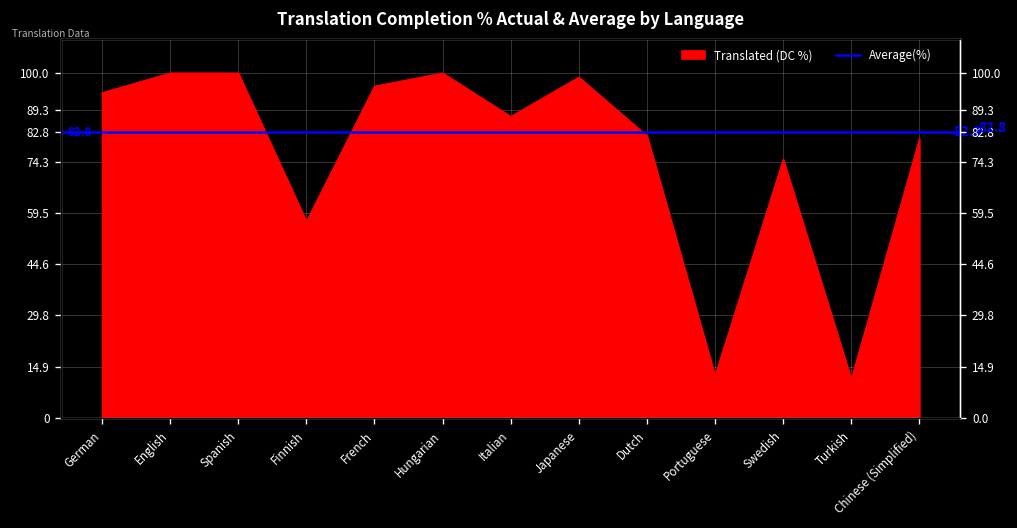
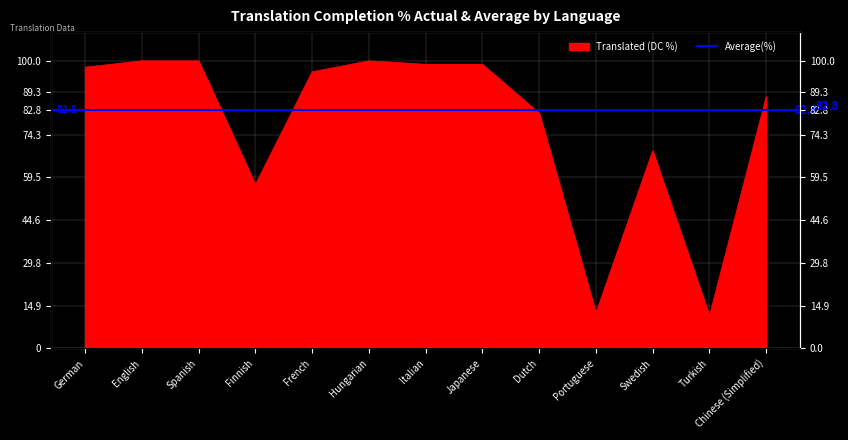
German: 94 -> 98
Italian: 87 -> 99
Swedish: 75 -> 69
Chinese (Simplified): 81 -> 88
